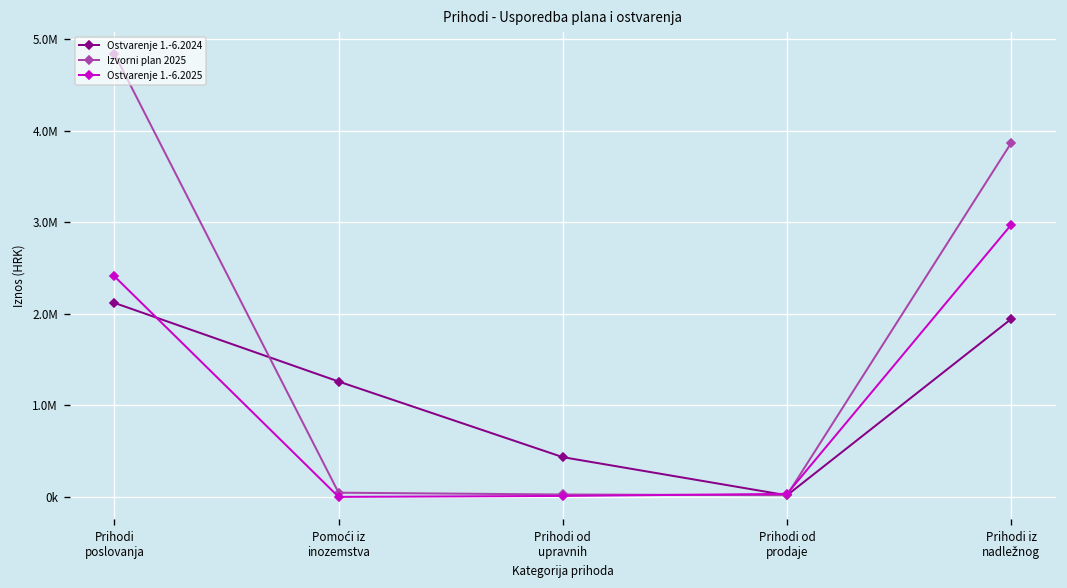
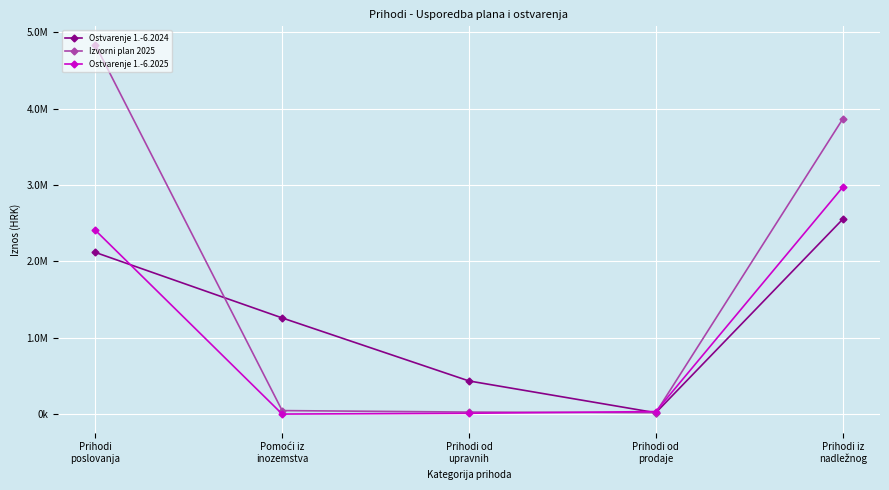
Ostvarenje 1.-6.2024, Prihodi iz nadležnog: 1900000 -> 2600000
